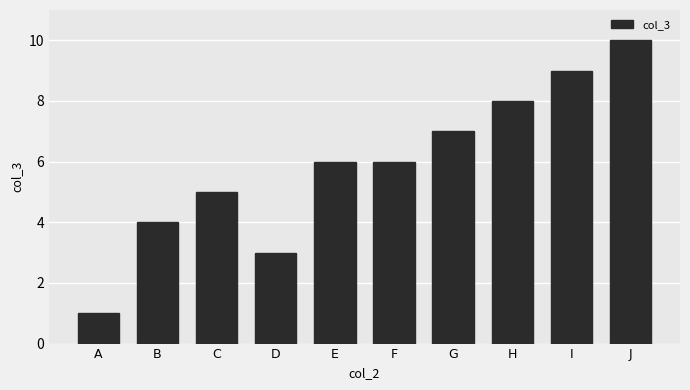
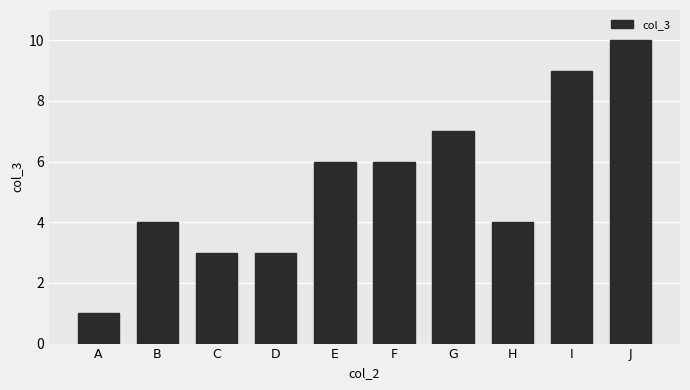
C: 5 -> 3
H: 8 -> 4
